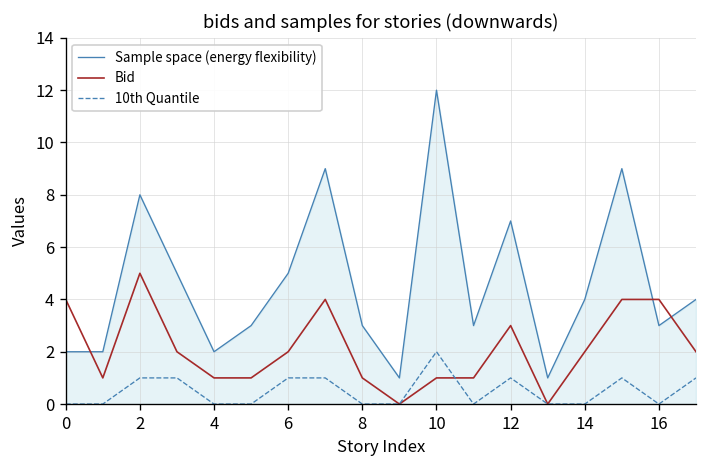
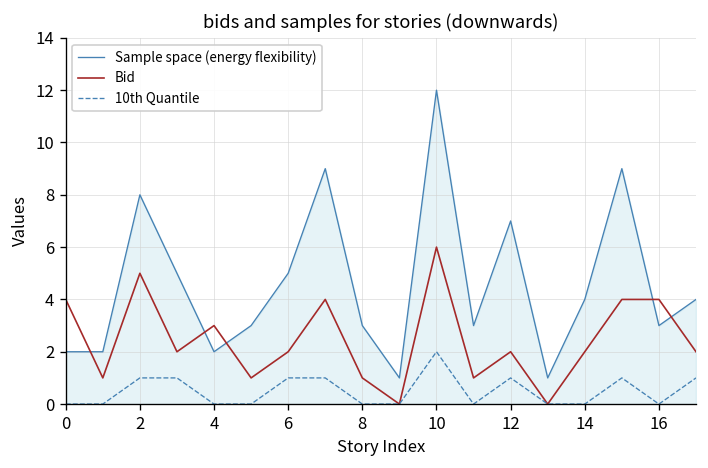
Bid, 4: 1 -> 3
Bid, 10: 1 -> 6
Bid, 12: 3 -> 2
